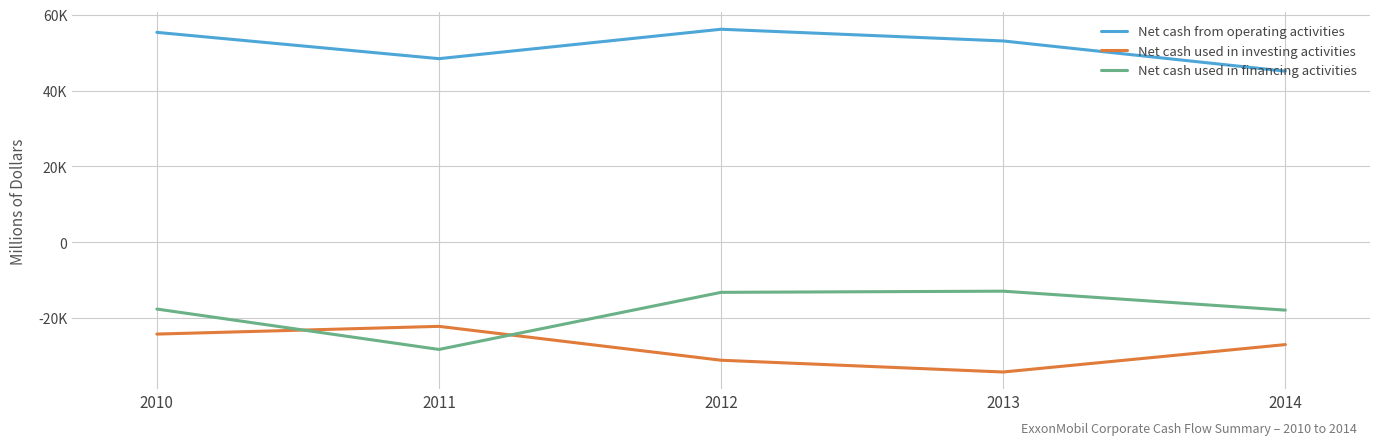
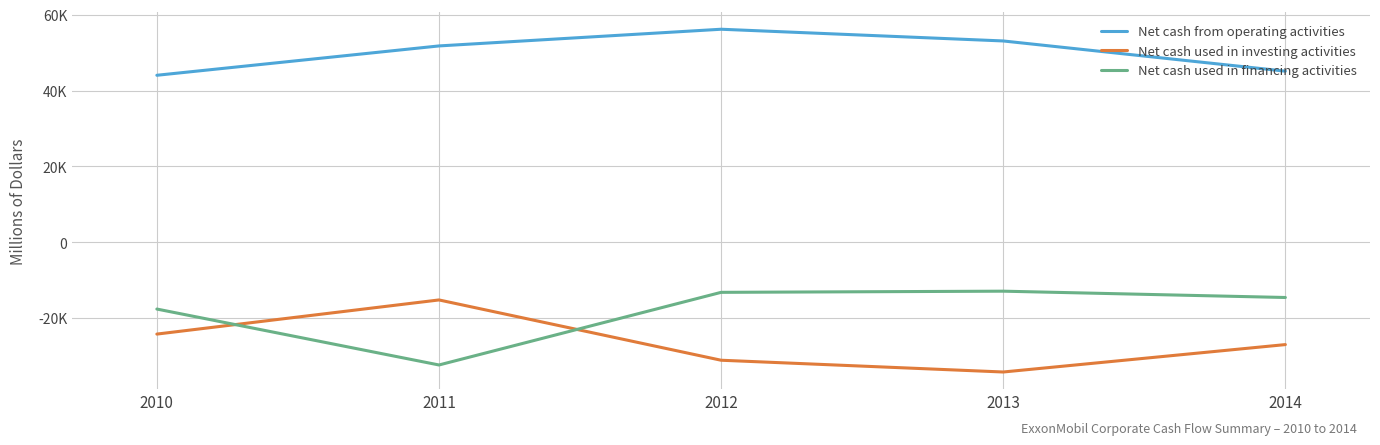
Net cash from operating activities, 2010: 55000 -> 44000
Net cash from operating activities, 2011: 48000 -> 52000
Net cash used in investing activities, 2011: -22000 -> -15000
Net cash used in financing activities, 2011: -28000 -> -32000
Net cash used in financing activities, 2014: -18000 -> -15000
